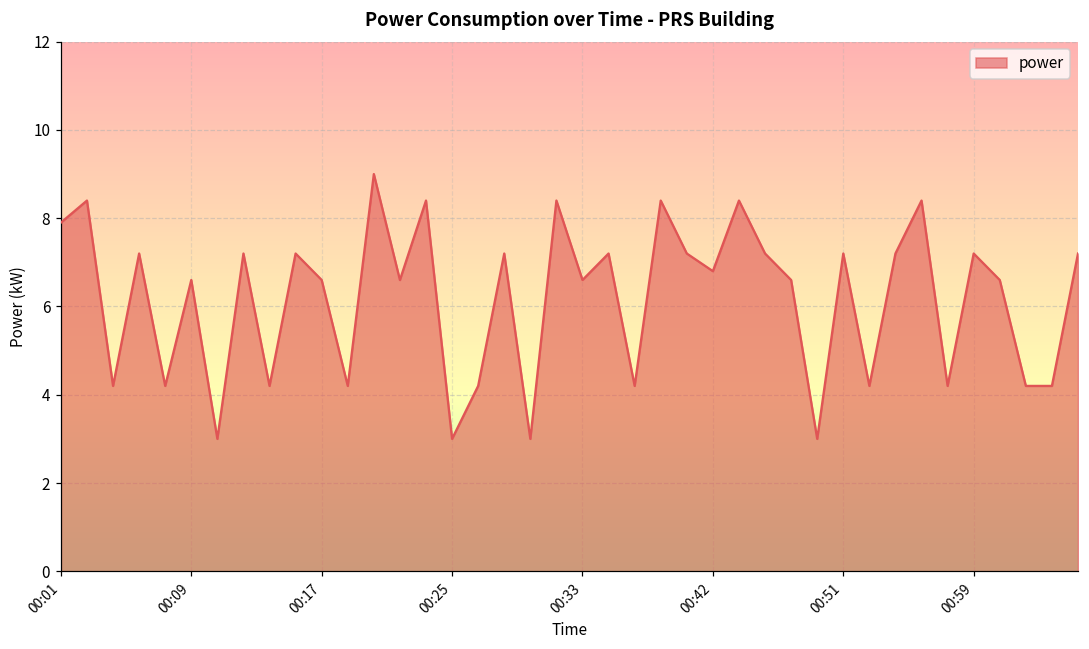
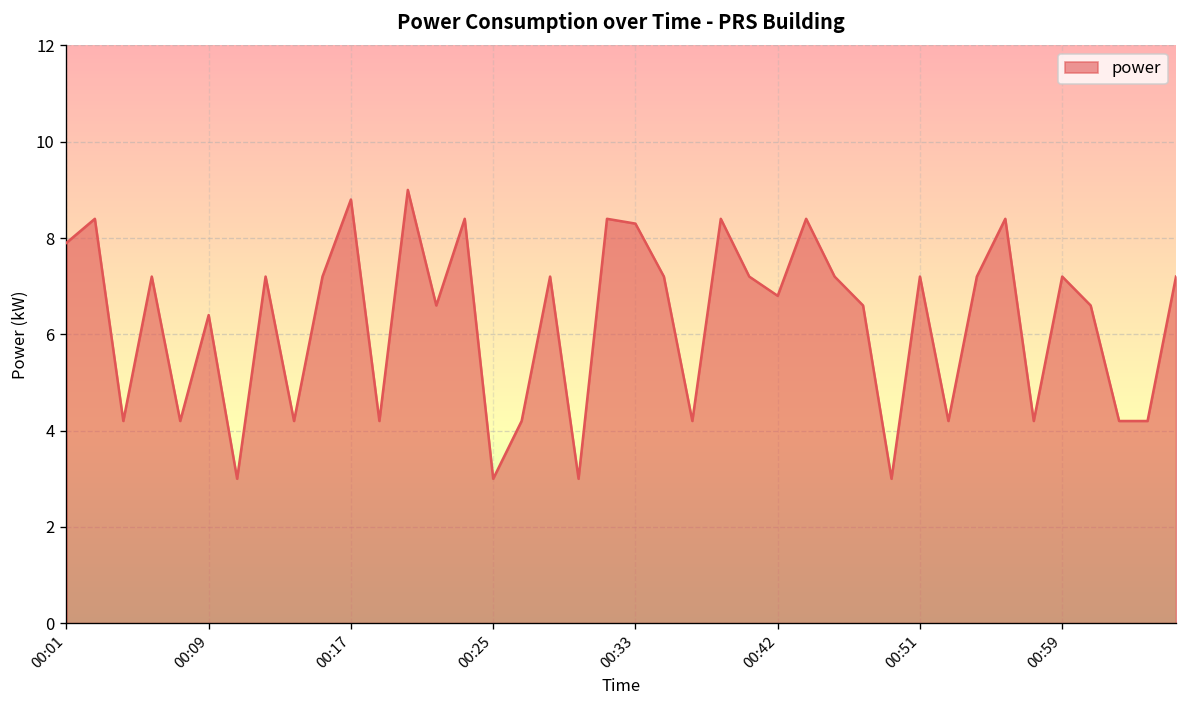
00:09: 6.6 -> 6.4
00:17: 6.6 -> 8.8
00:33: 6.6 -> 8.3
